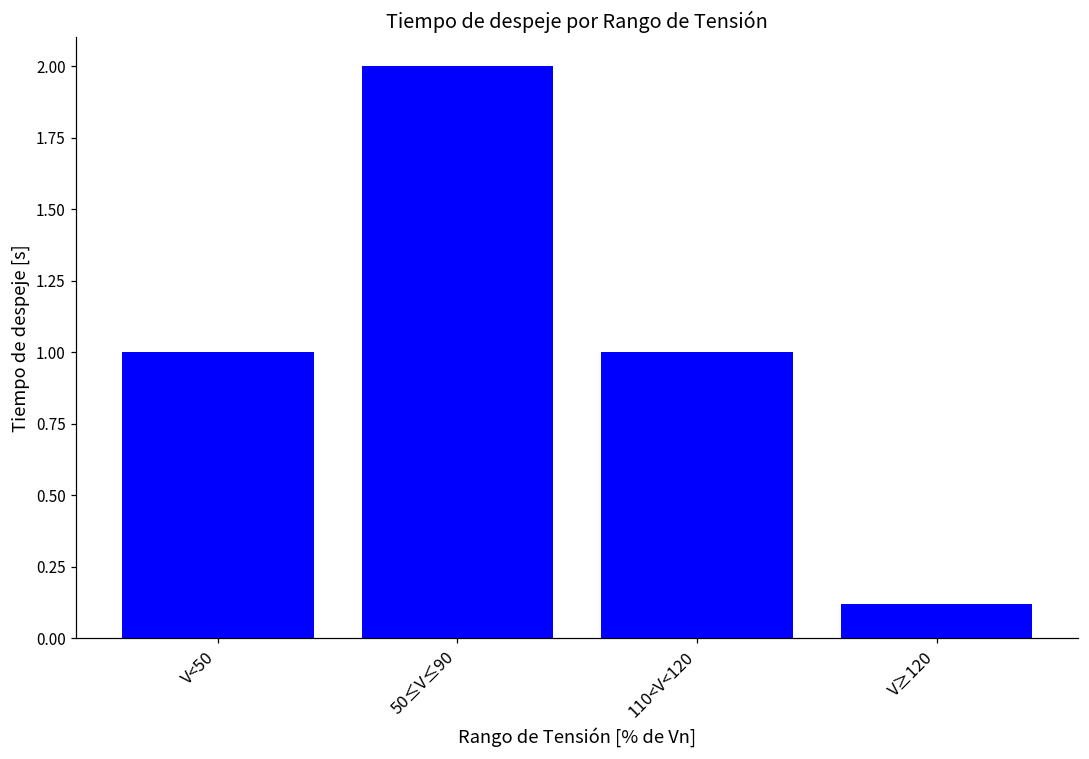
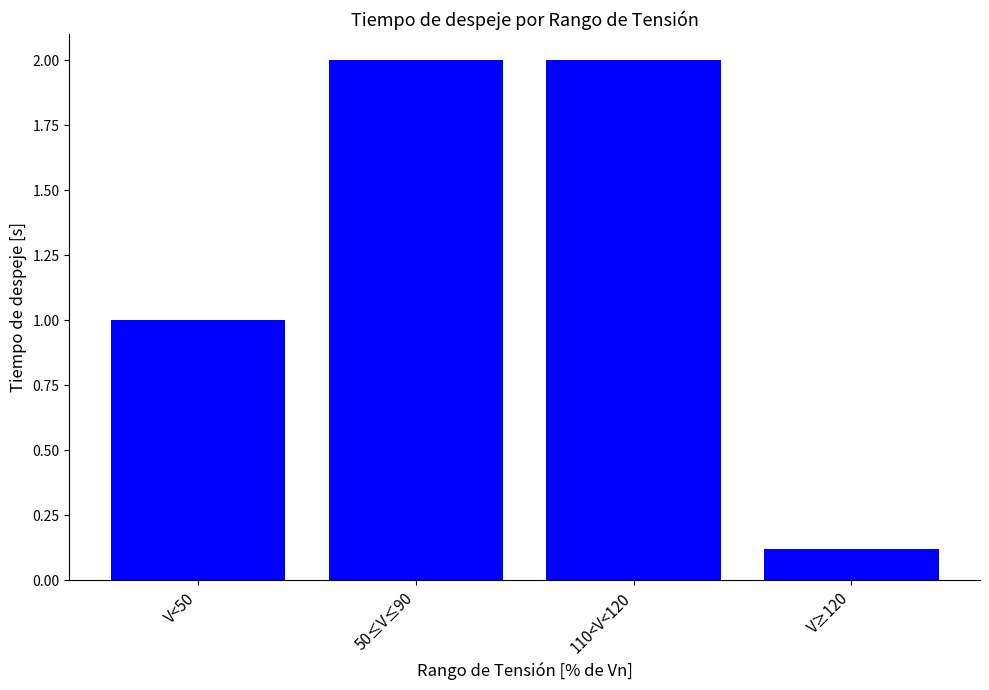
110<V<120: 1 -> 2
